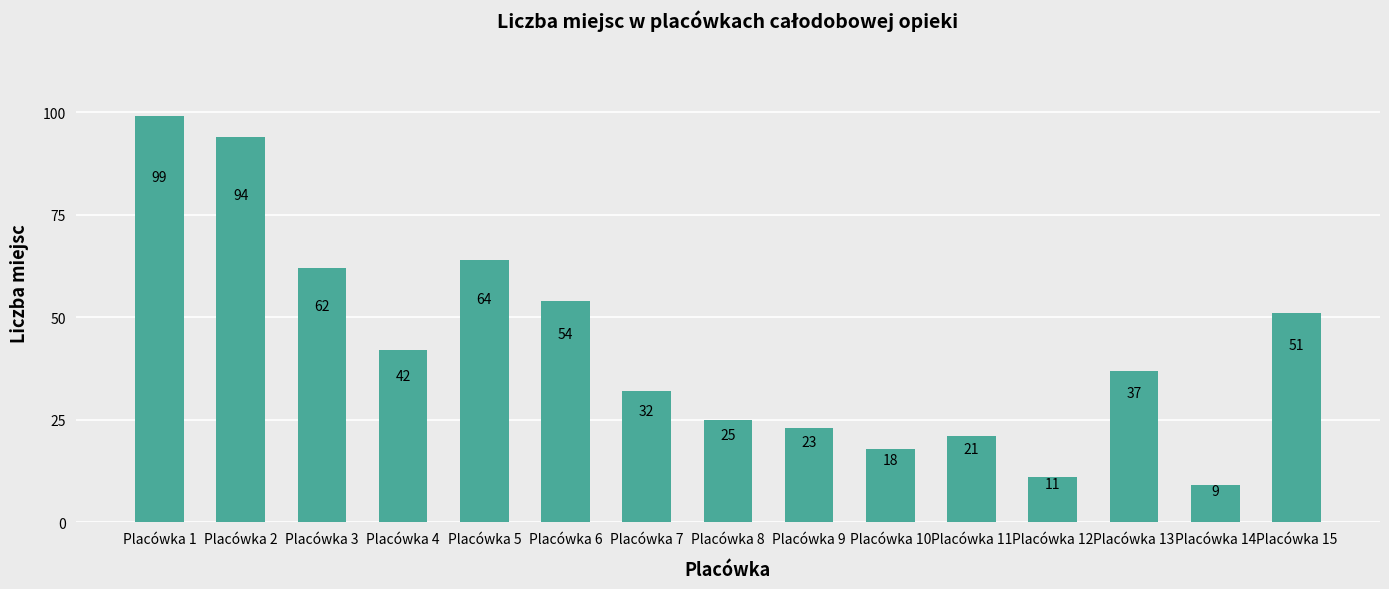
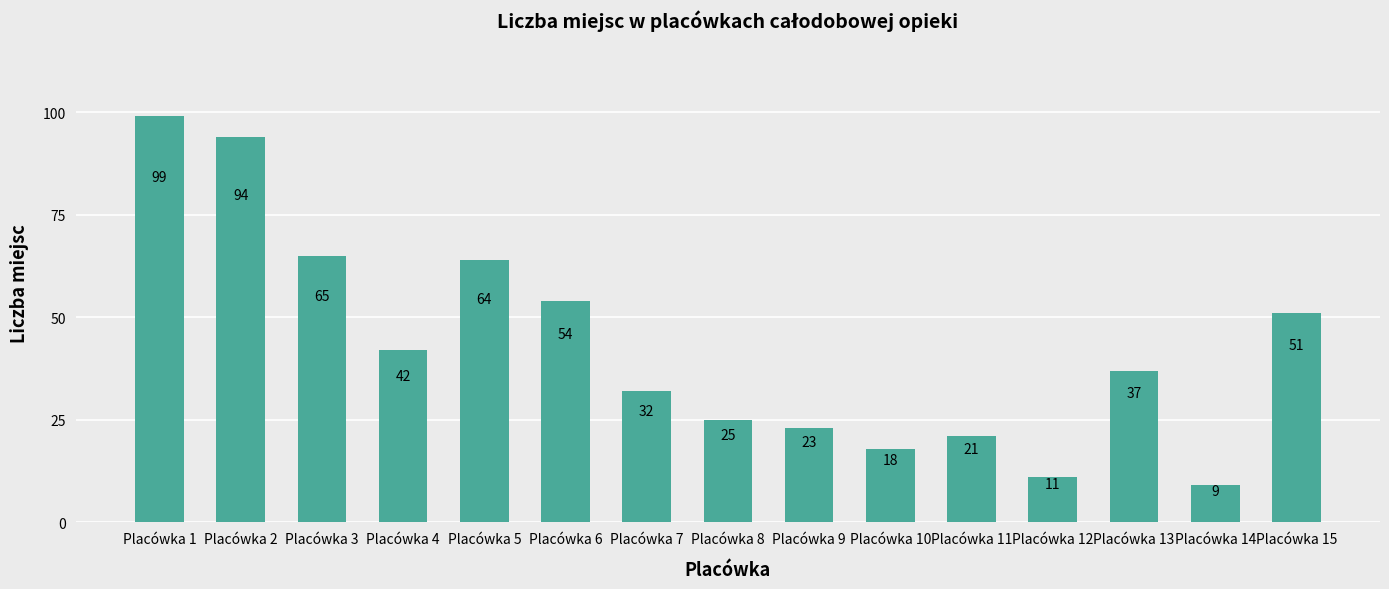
Placówka 3: 62 -> 65
